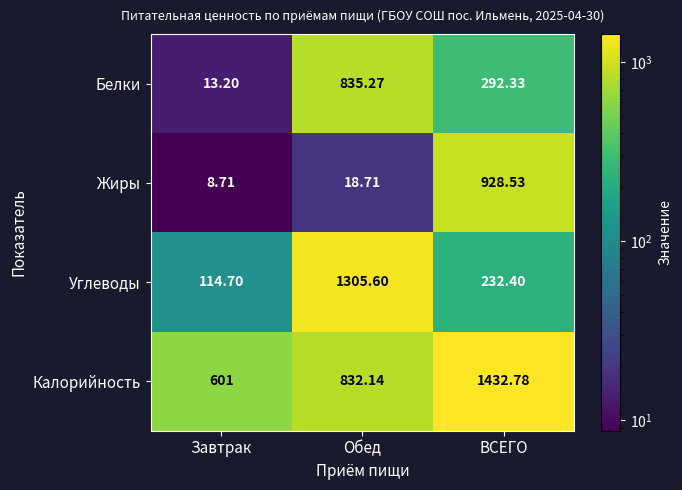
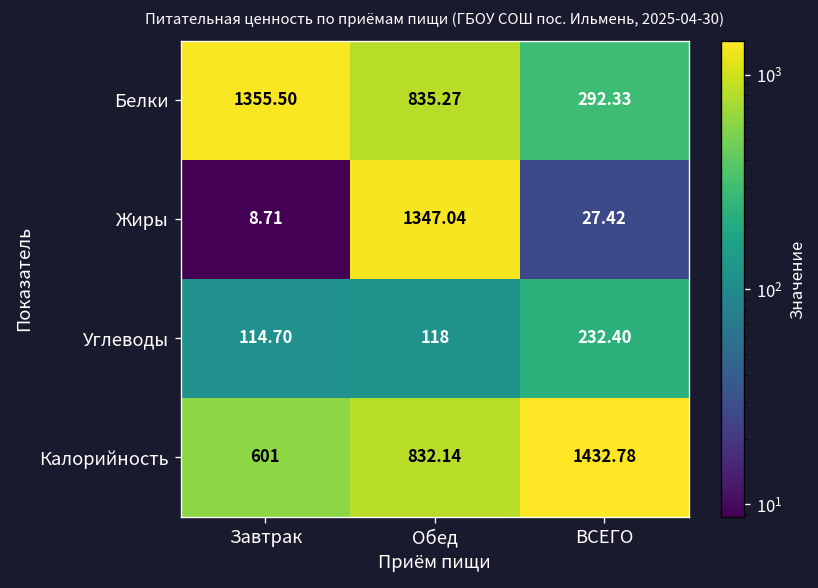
Белки, Завтрак: 13.20 -> 1355.50
Жиры, Обед: 18.71 -> 1347.04
Жиры, ВСЕГО: 928.53 -> 27.42
Углеводы, Обед: 1305.60 -> 118
